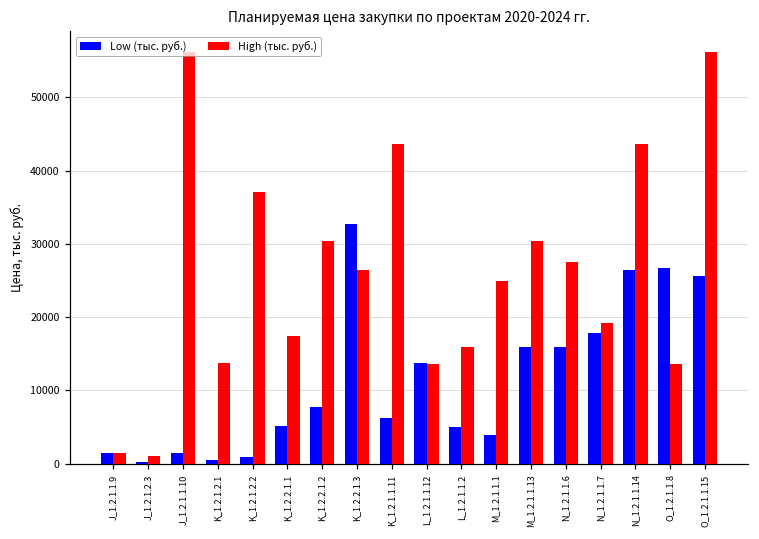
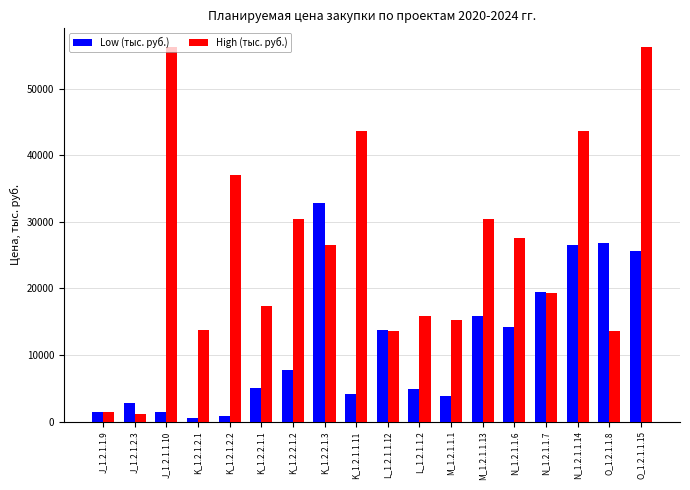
Low (тыс. руб.), J_1.2.1.2.3: 0 -> 3000
Low (тыс. руб.), K_1.2.1.1.11: 6000 -> 4000
High (тыс. руб.), M_1.2.1.1.1: 25000 -> 15000
Low (тыс. руб.), N_1.2.1.1.6: 16000 -> 14000
Low (тыс. руб.), N_1.2.1.1.7: 18000 -> 19000
